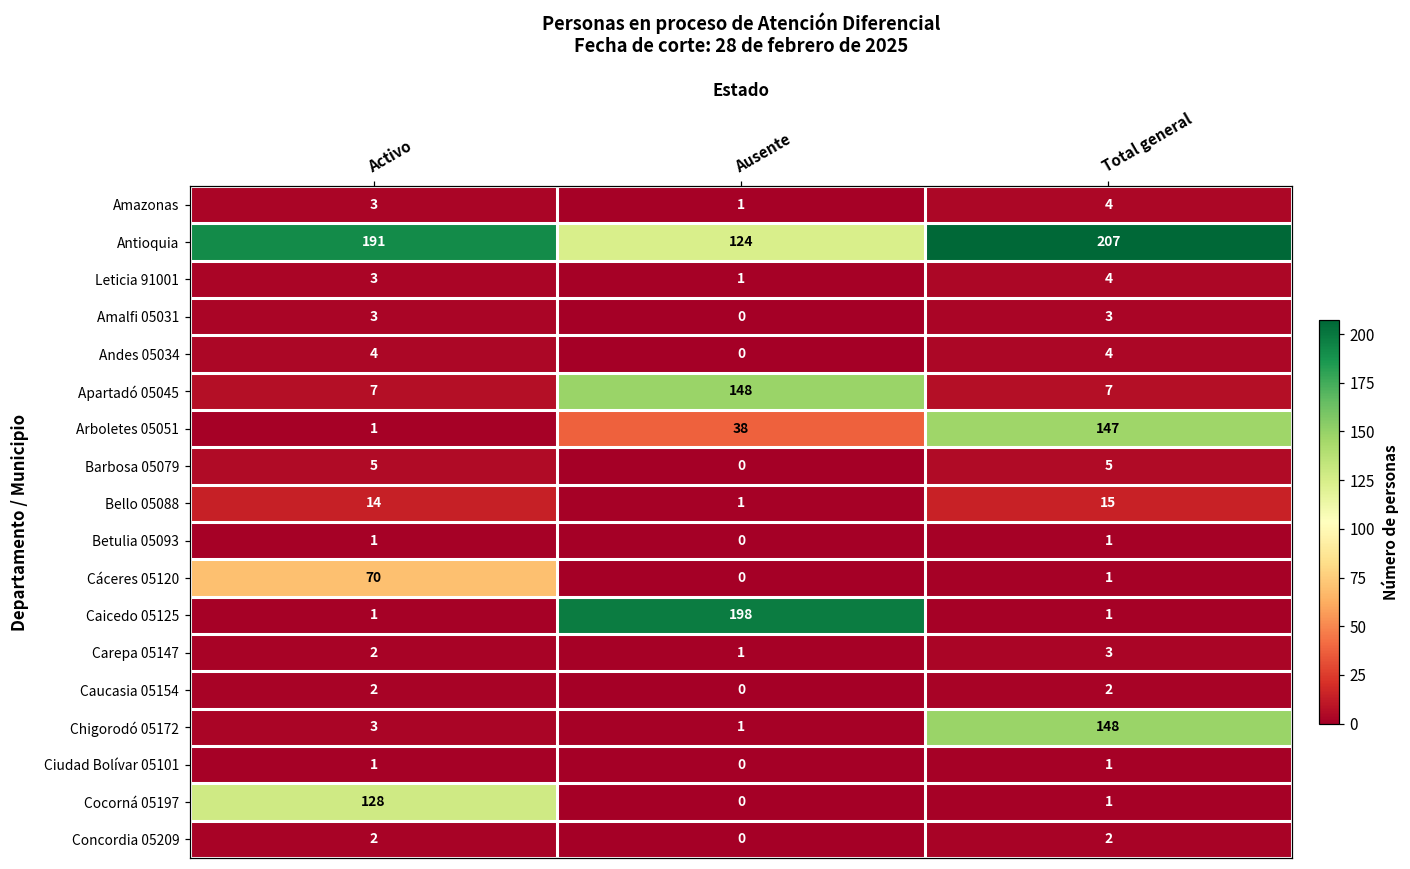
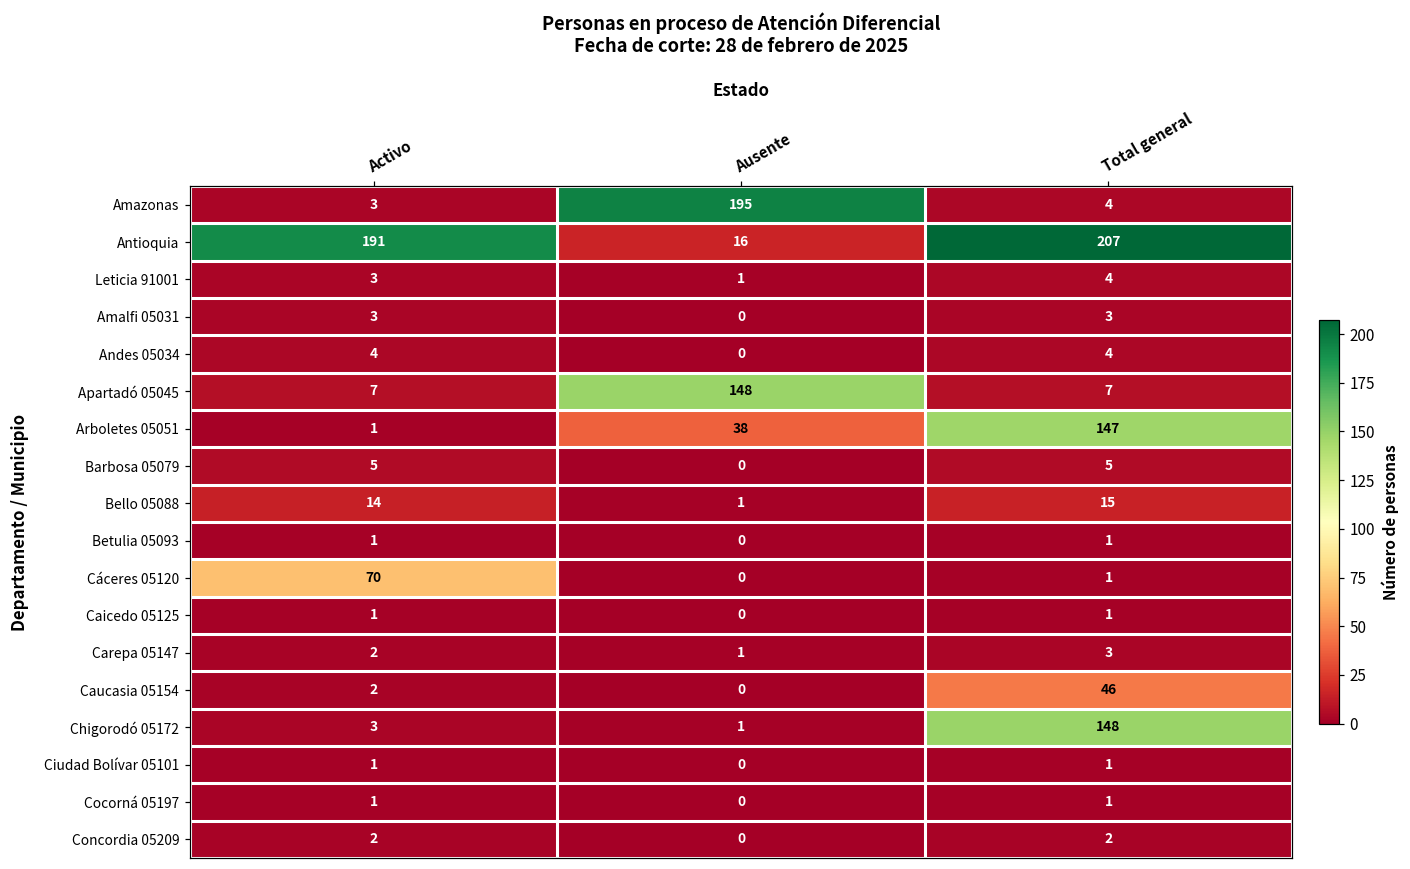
Amazonas, Ausente: 1 -> 195
Antioquia, Ausente: 124 -> 16
Caicedo 05125, Ausente: 198 -> 0
Caucasia 05154, Total general: 2 -> 46
Cocorná 05197, Activo: 128 -> 1
